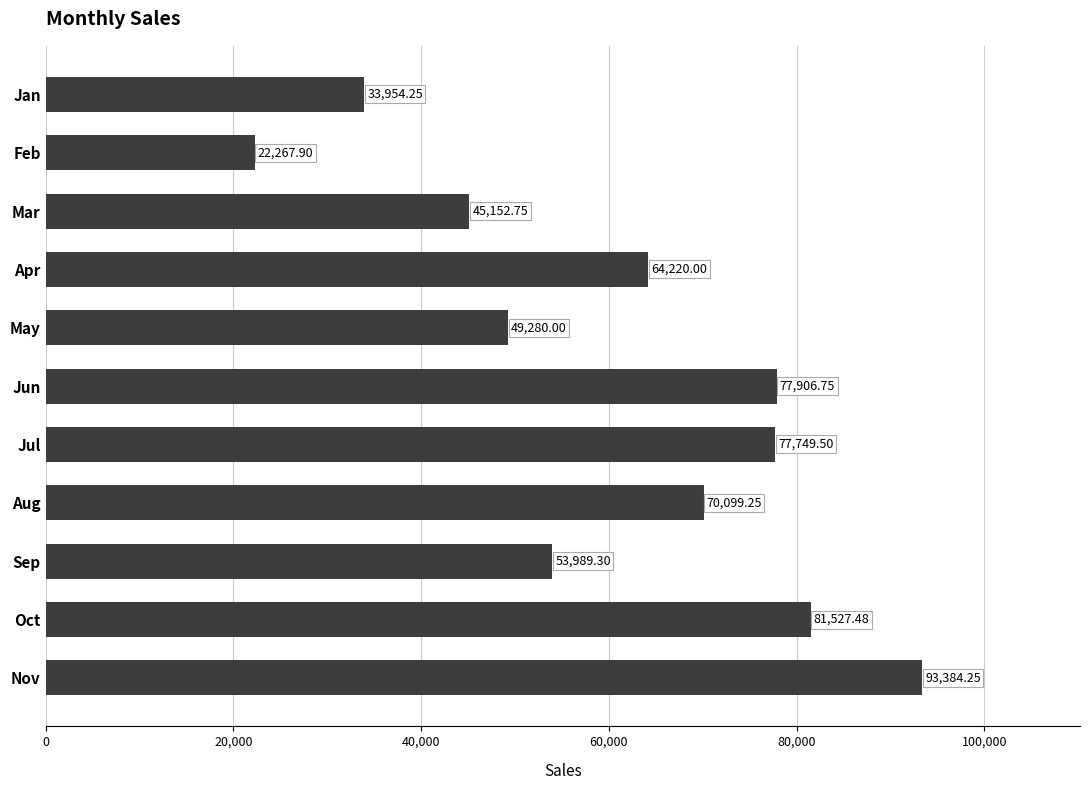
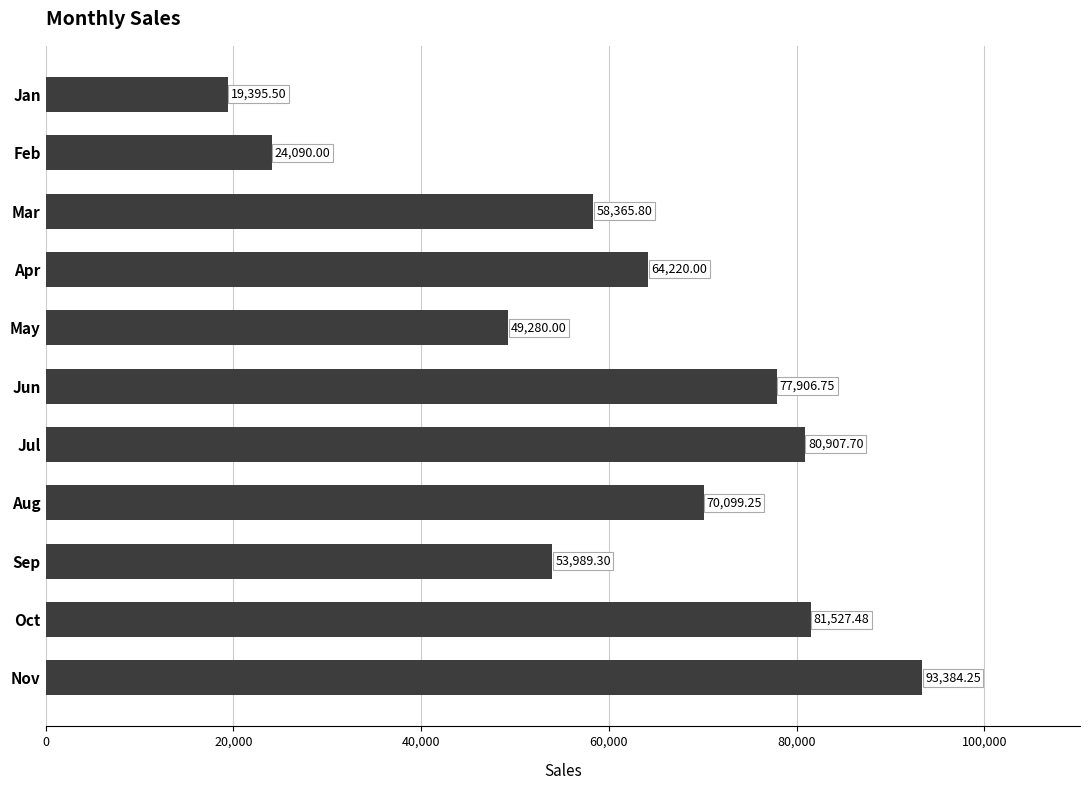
Jan: 33,954.25 -> 19,395.50
Feb: 22,267.90 -> 24,090.00
Mar: 45,152.75 -> 58,365.80
Jul: 77,749.50 -> 80,907.70
